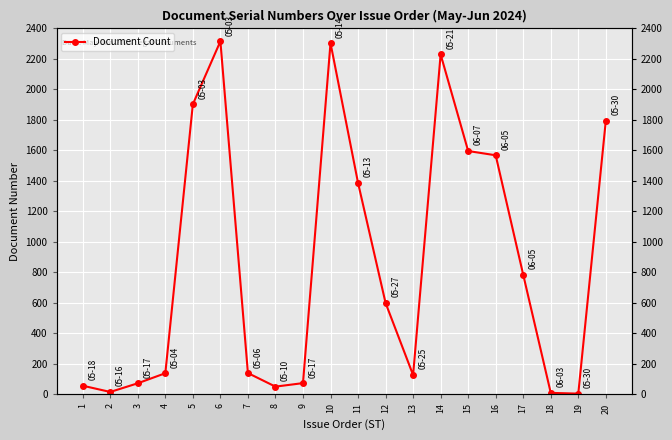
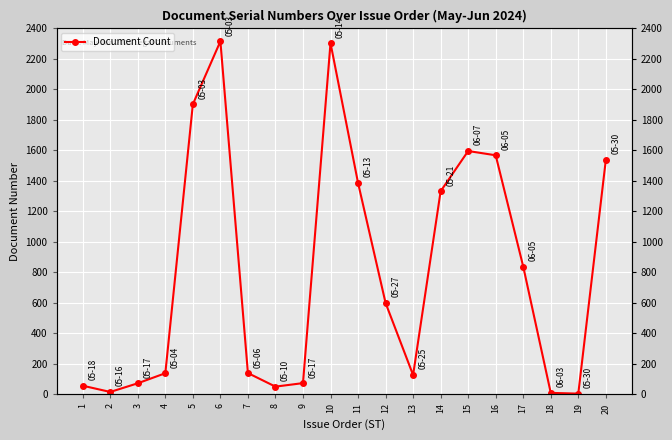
14: 2230 -> 1330
17: 780 -> 840
20: 1800 -> 1540
